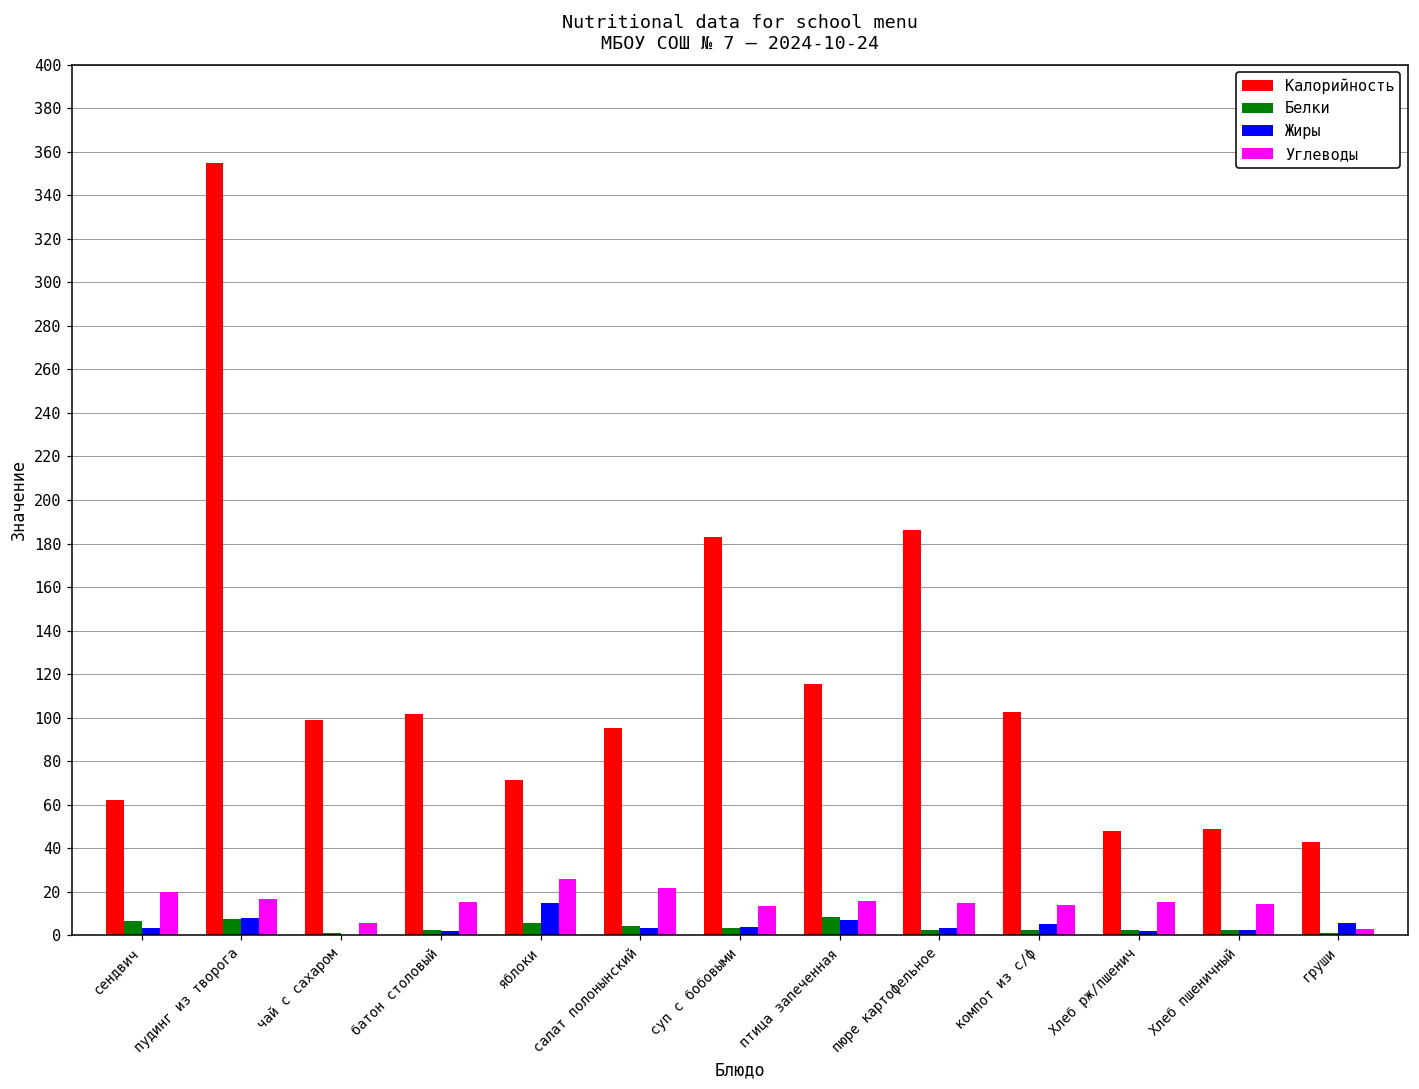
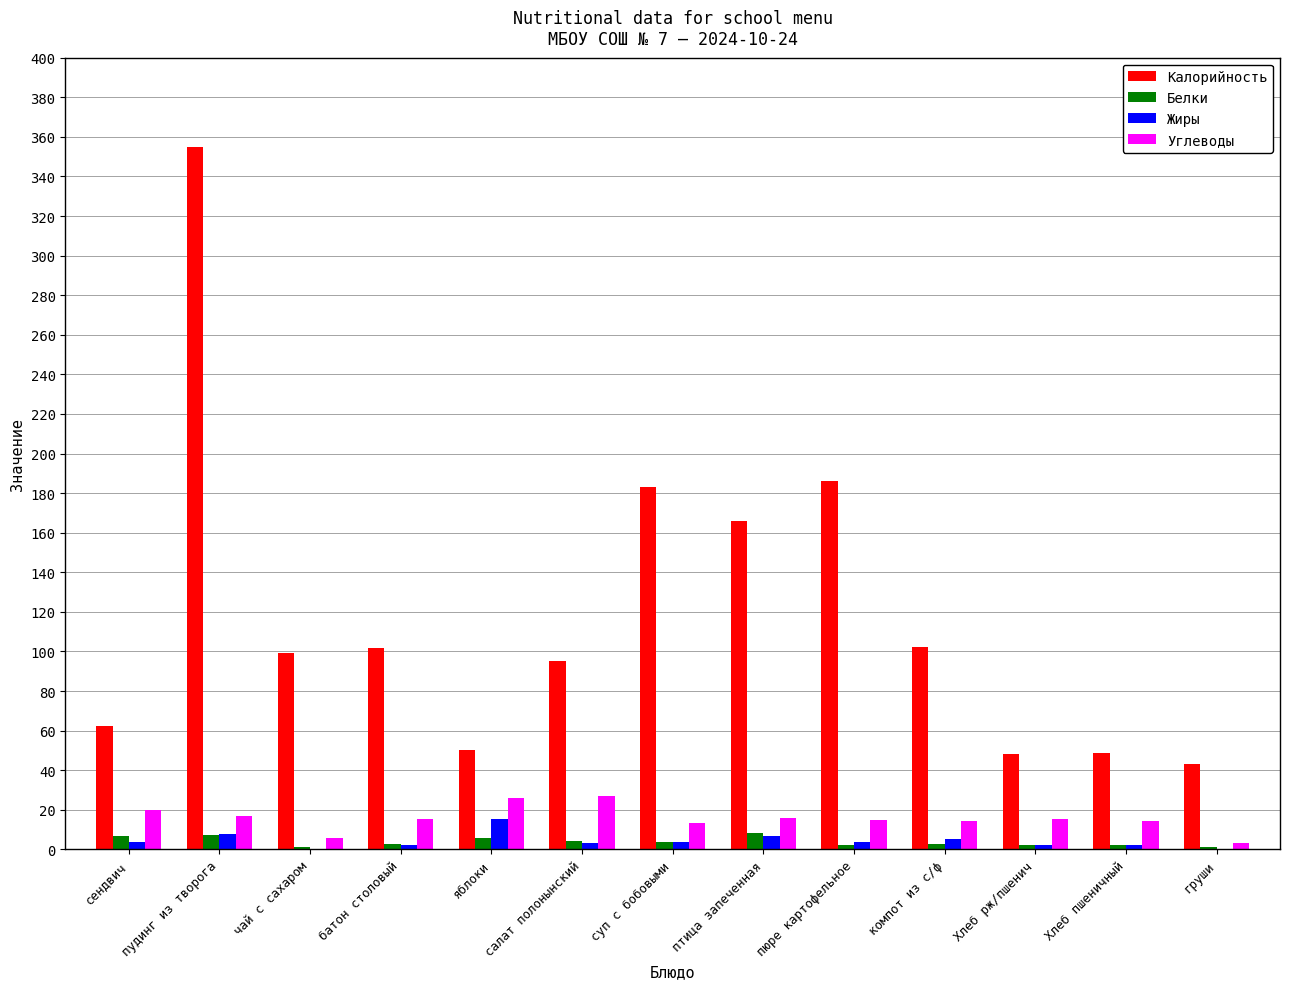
Калорийность, яблоки: 71 -> 50
Углеводы, салат полонынский: 22 -> 27
Калорийность, птица запеченная: 116 -> 166
Жиры, груши: 6 -> 0
